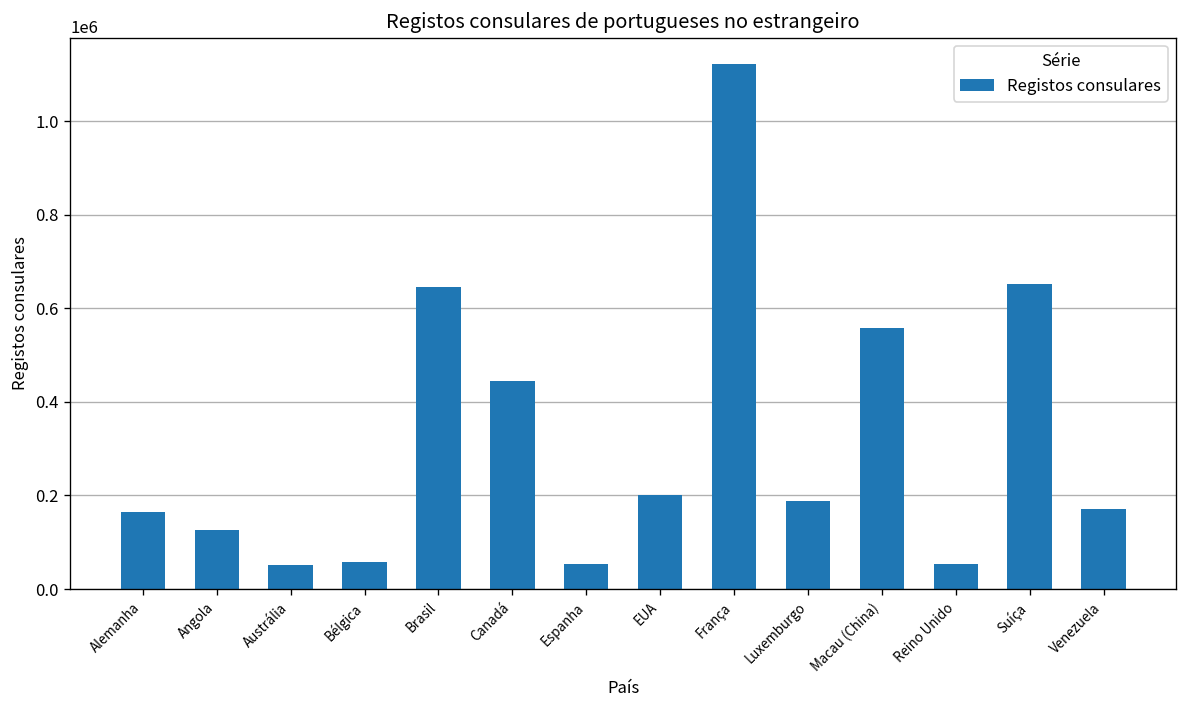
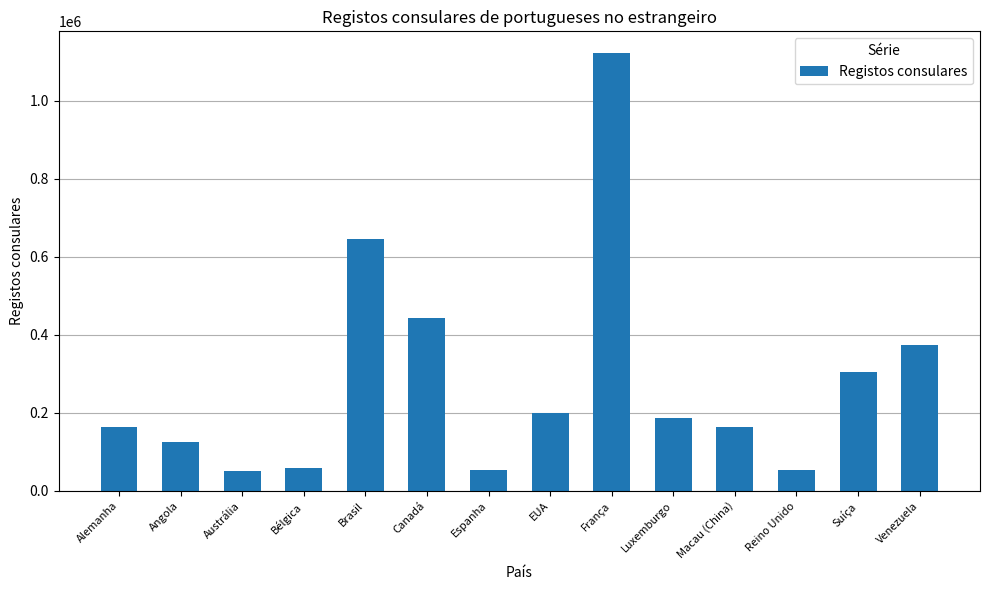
Macau (China): 560000 -> 170000
Suíça: 650000 -> 310000
Venezuela: 170000 -> 370000
